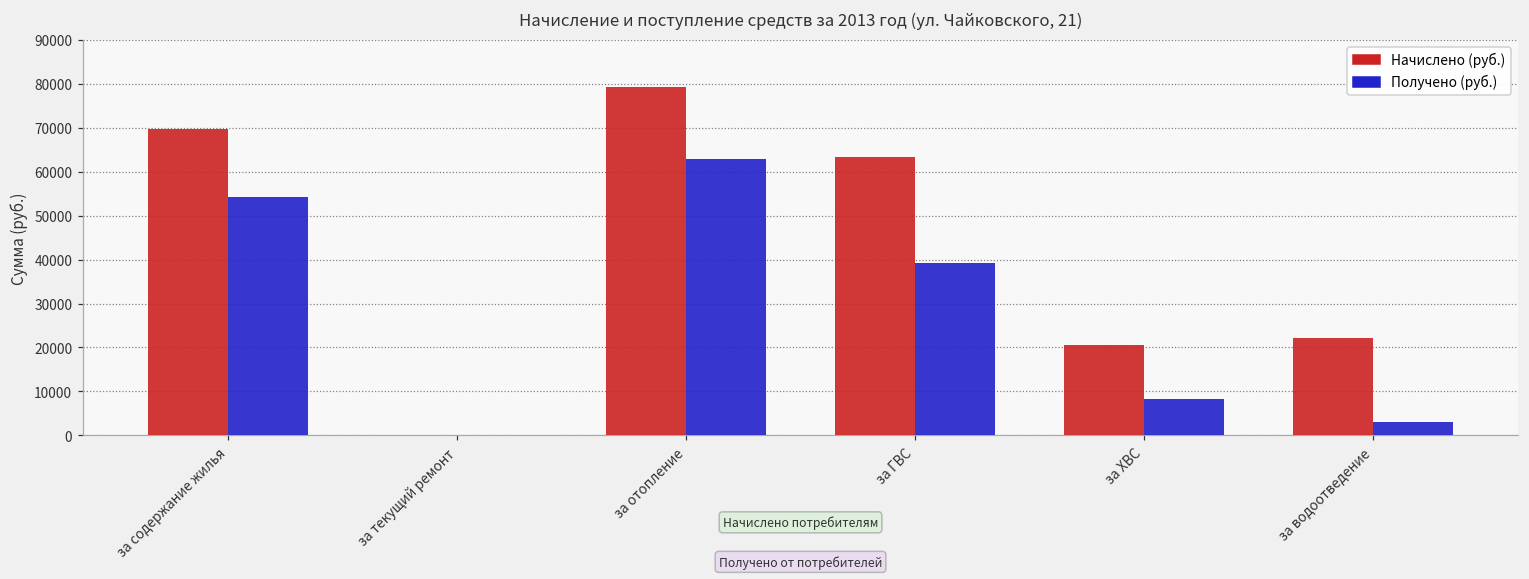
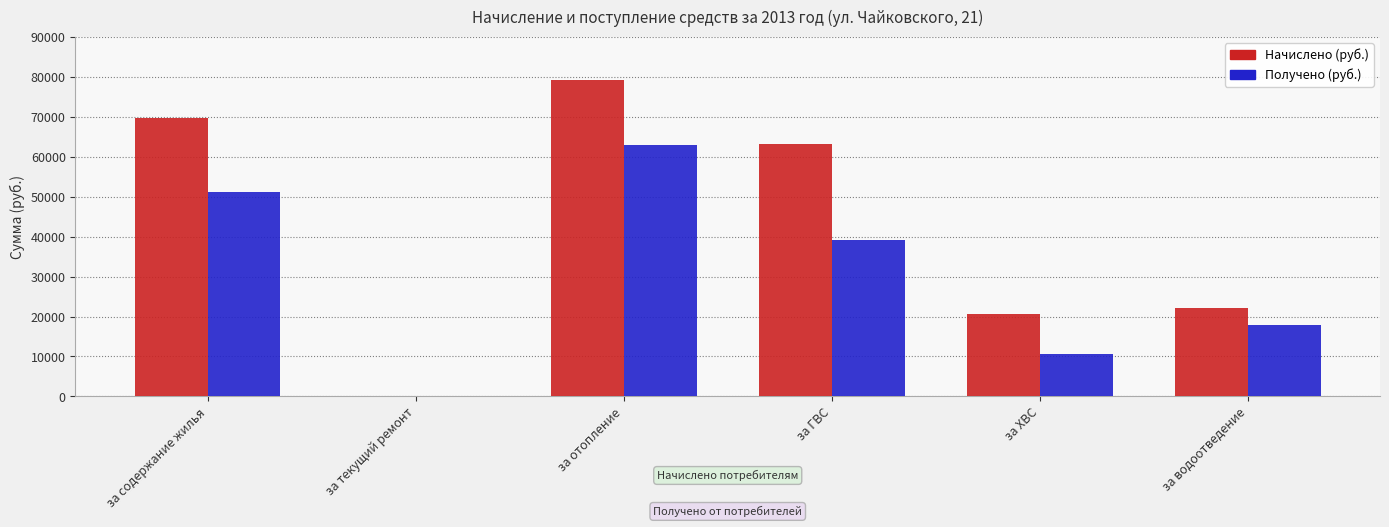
Получено (руб.), за содержание жилья: 54000 -> 51000
Получено (руб.), за ХВС: 8000 -> 11000
Получено (руб.), за водоотведение: 3000 -> 18000
